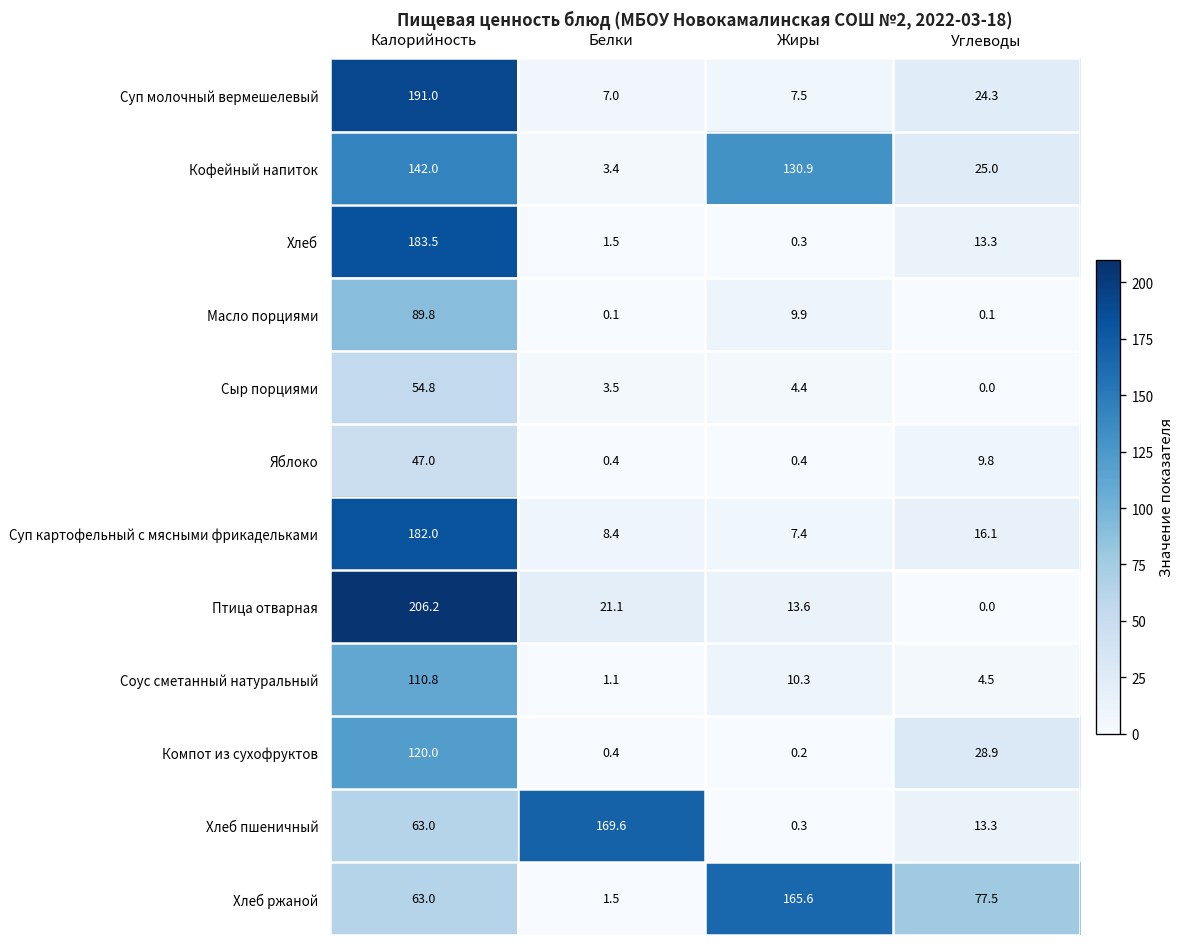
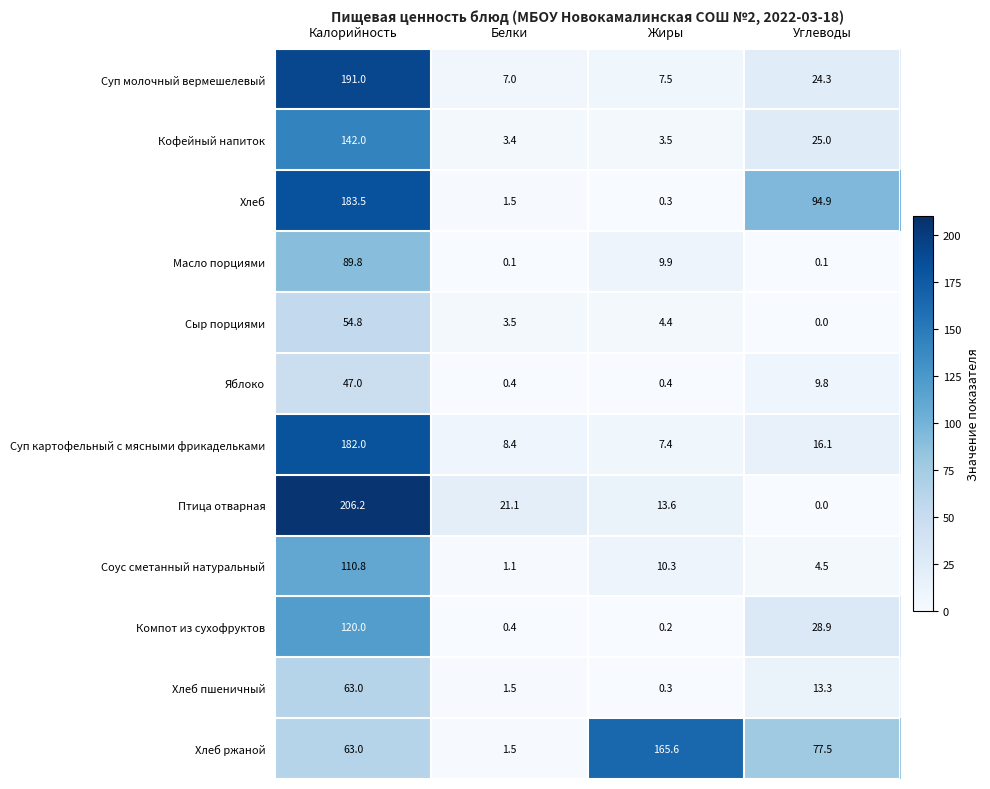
Кофейный напиток, Жиры: 130.9 -> 3.5
Хлеб, Углеводы: 13.3 -> 94.9
Хлеб пшеничный, Белки: 169.6 -> 1.5
